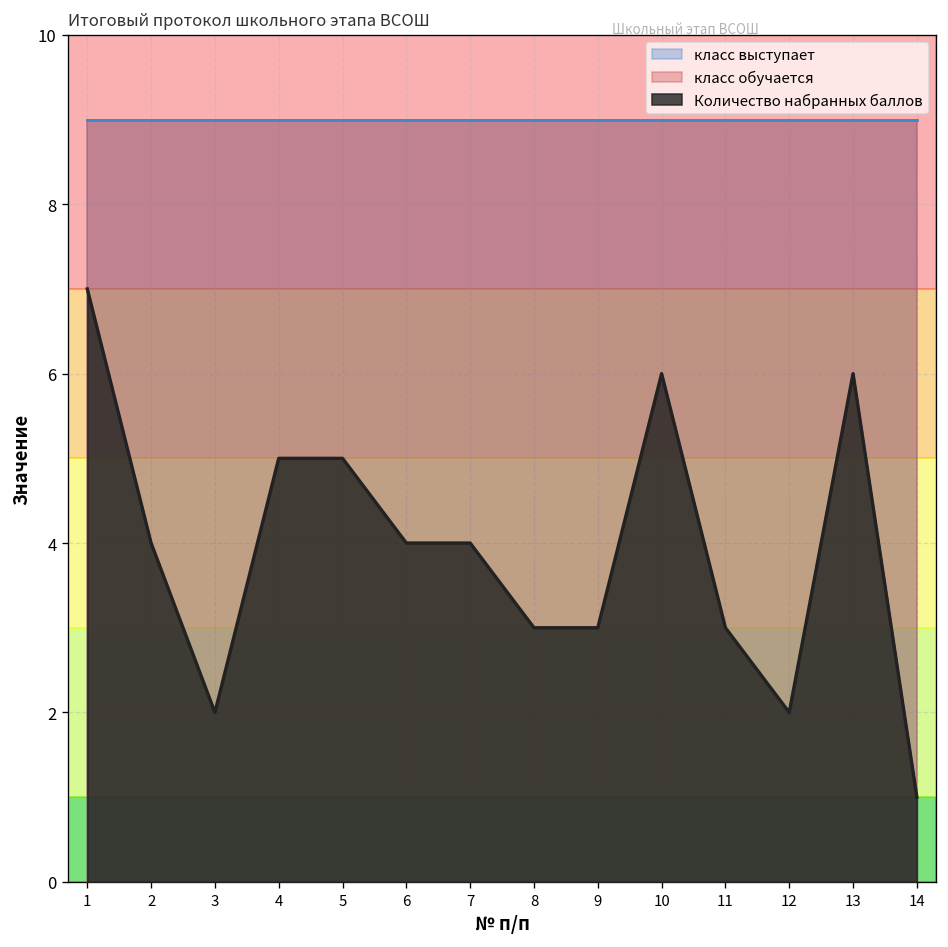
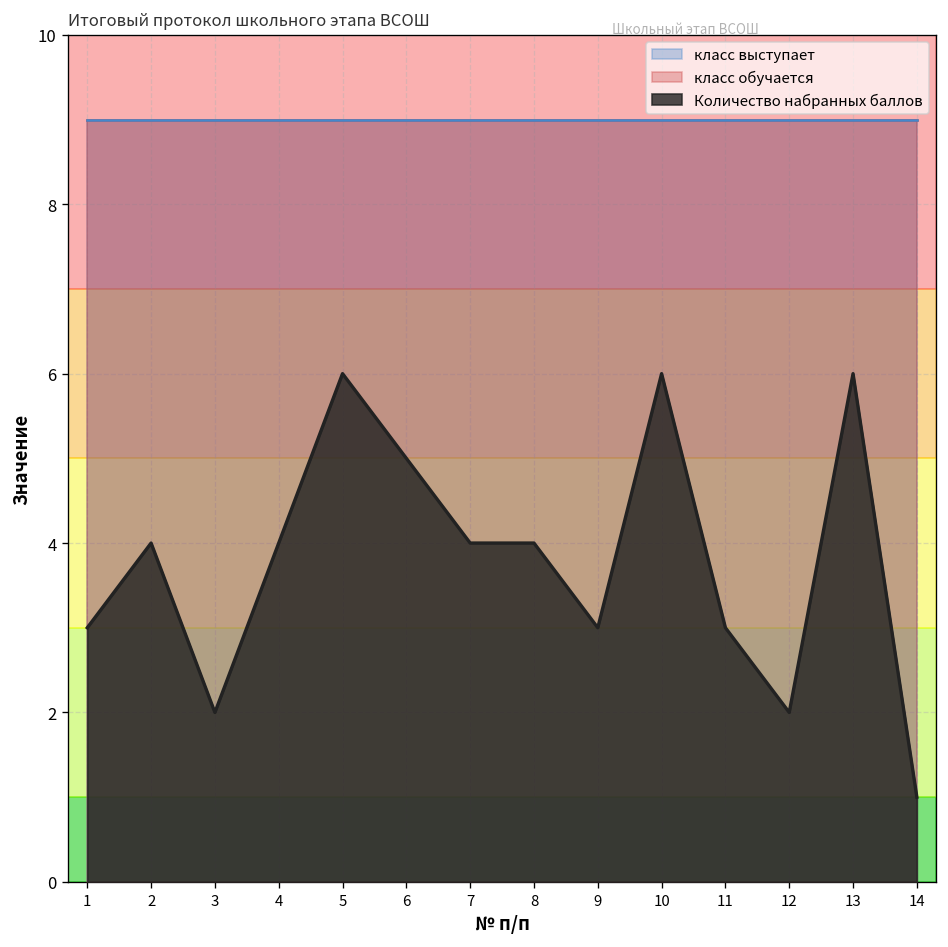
Количество набранных баллов, 1: 7 -> 3
Количество набранных баллов, 4: 5 -> 4
Количество набранных баллов, 5: 5 -> 6
Количество набранных баллов, 6: 4 -> 5
Количество набранных баллов, 8: 3 -> 4
